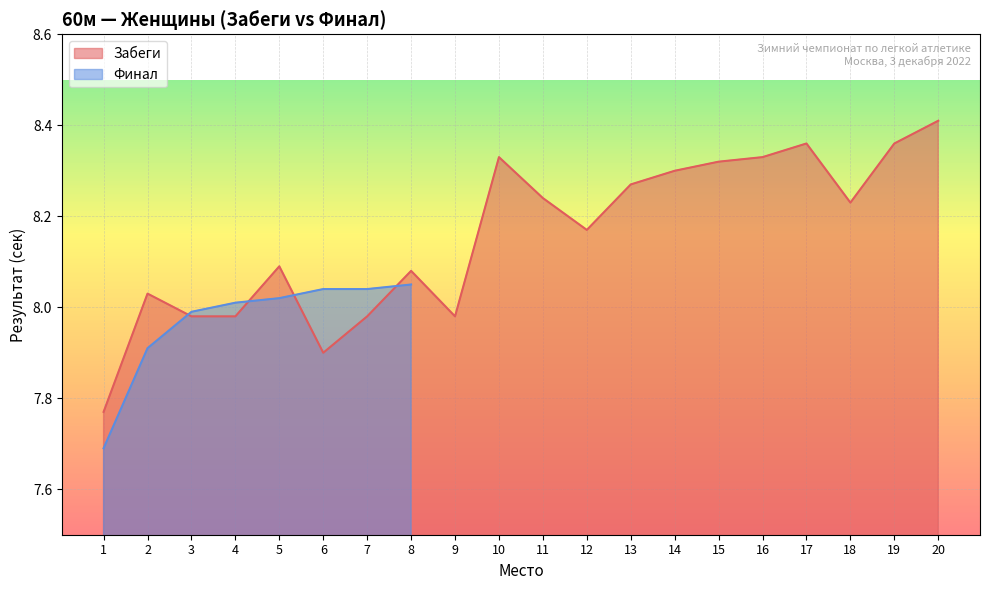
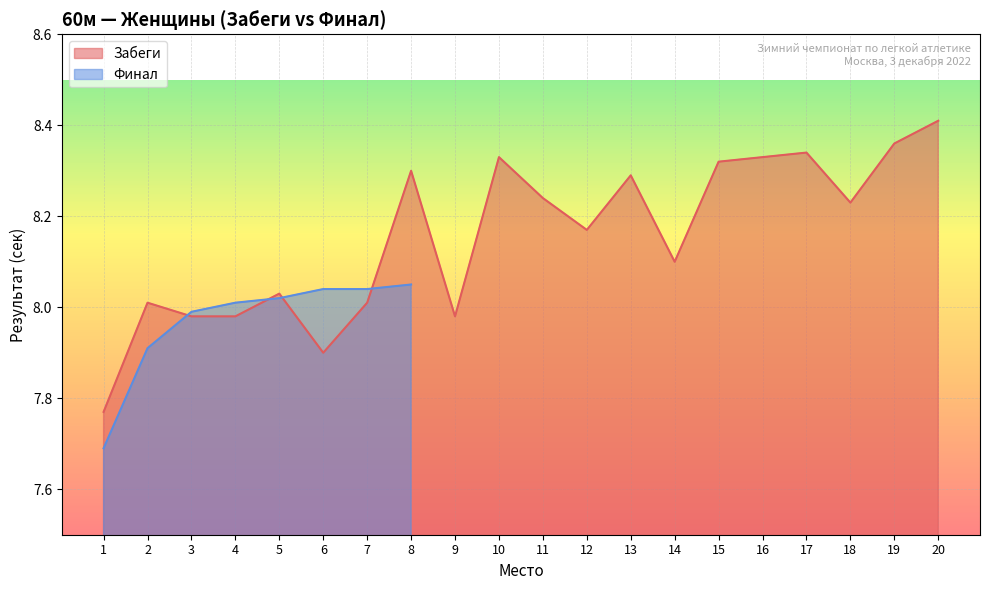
Забеги, 2: 8.03 -> 8.01
Забеги, 5: 8.09 -> 8.03
Забеги, 7: 7.98 -> 8.01
Забеги, 8: 8.08 -> 8.30
Забеги, 13: 8.27 -> 8.29
Забеги, 14: 8.3 -> 8.1
Забеги, 17: 8.36 -> 8.34
